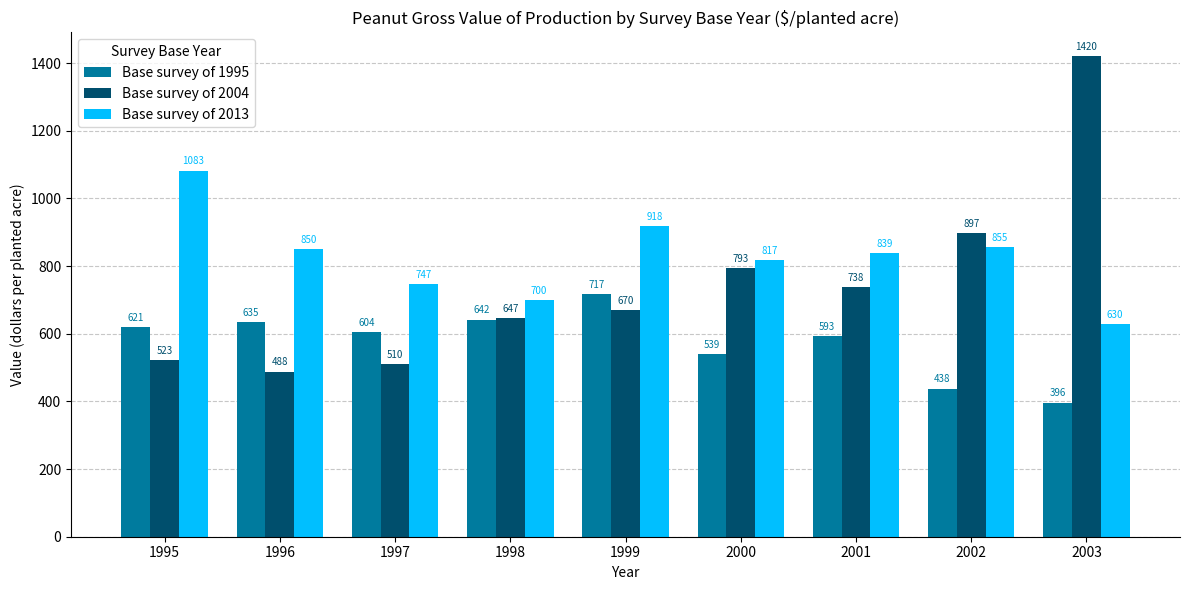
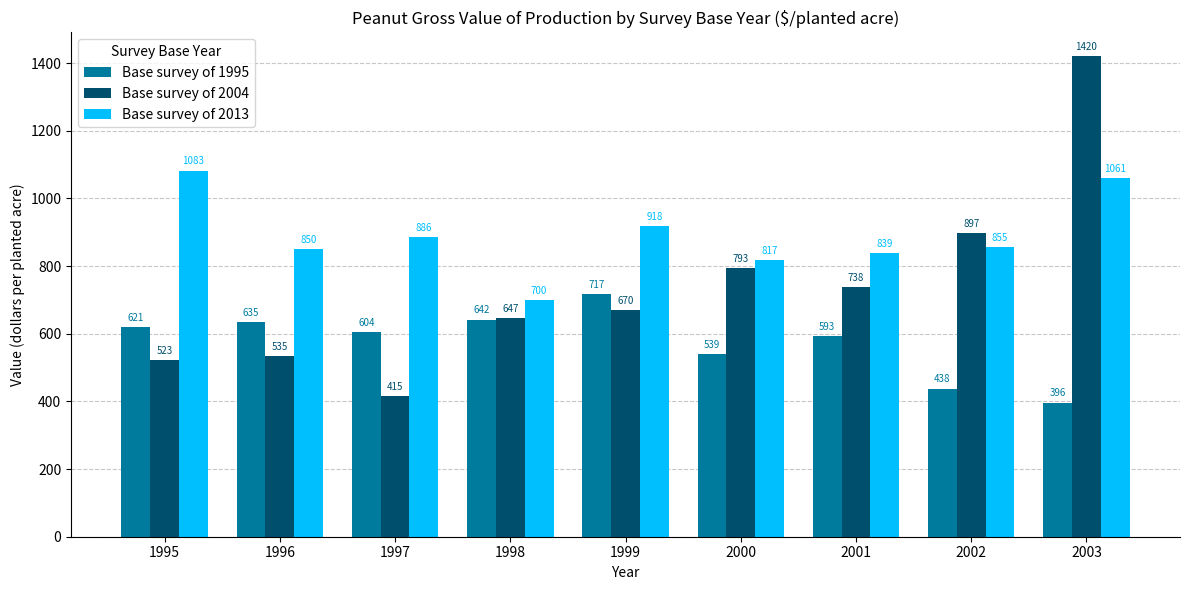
Base survey of 2004, 1996: 488 -> 535
Base survey of 2004, 1997: 510 -> 415
Base survey of 2013, 1997: 747 -> 886
Base survey of 2013, 2003: 630 -> 1061
